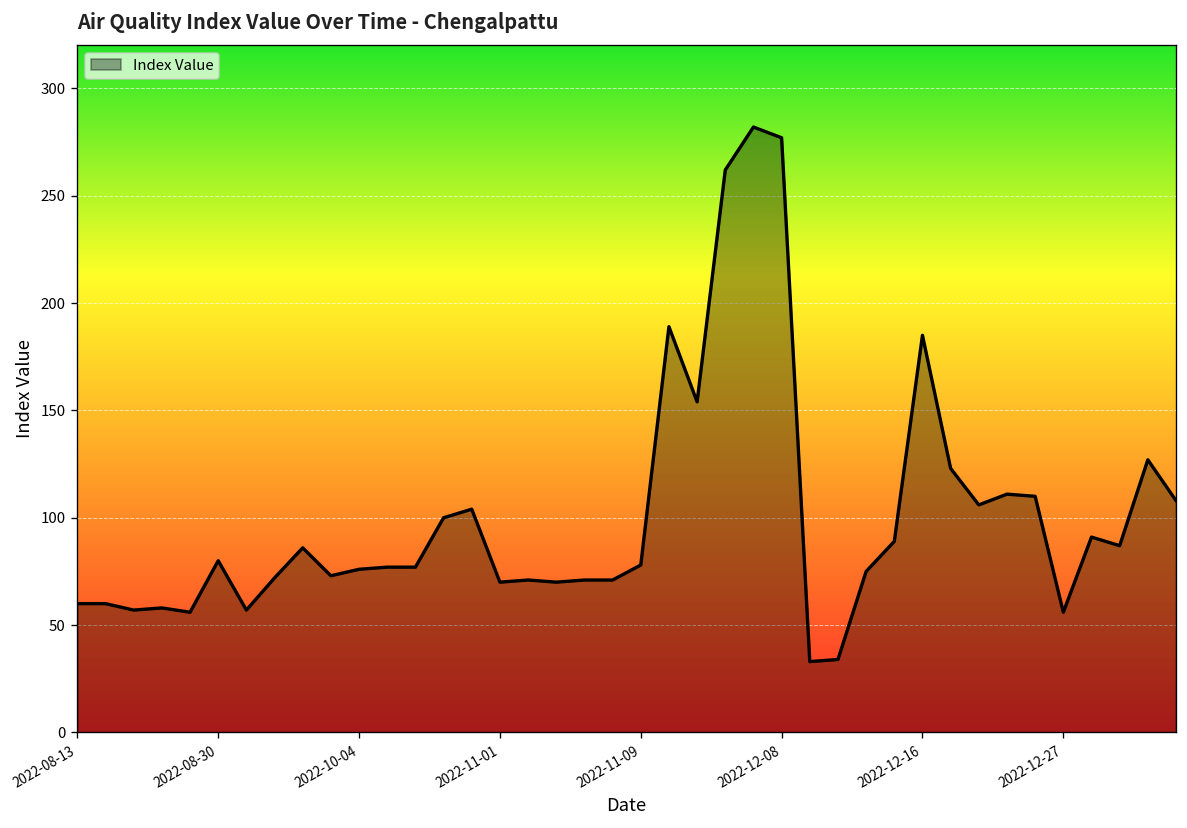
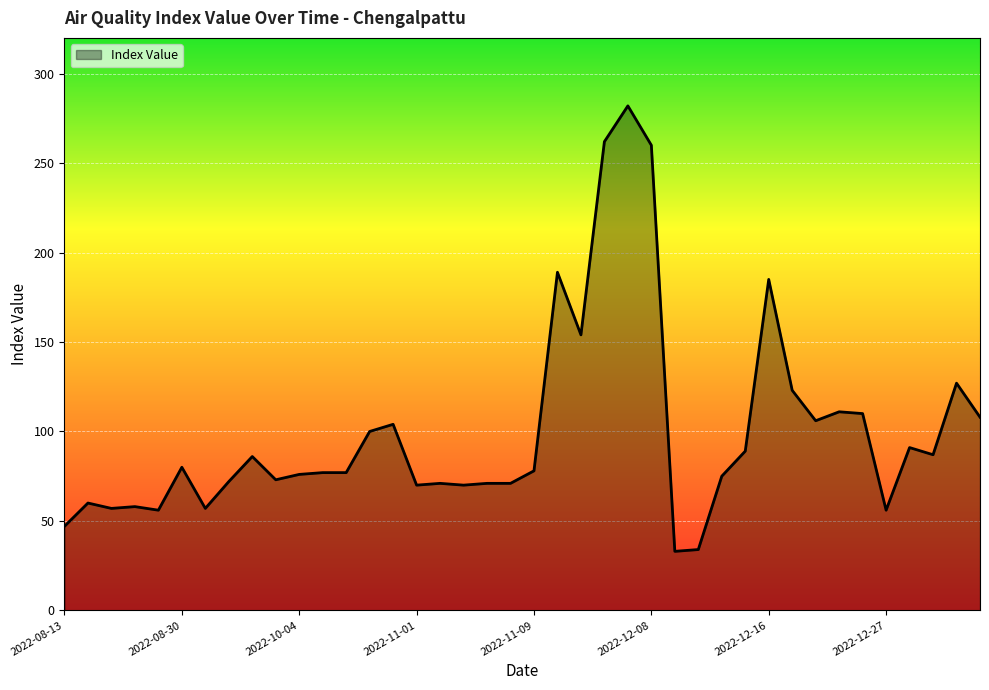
2022-08-13: 60 -> 47
2022-12-08: 277 -> 260
